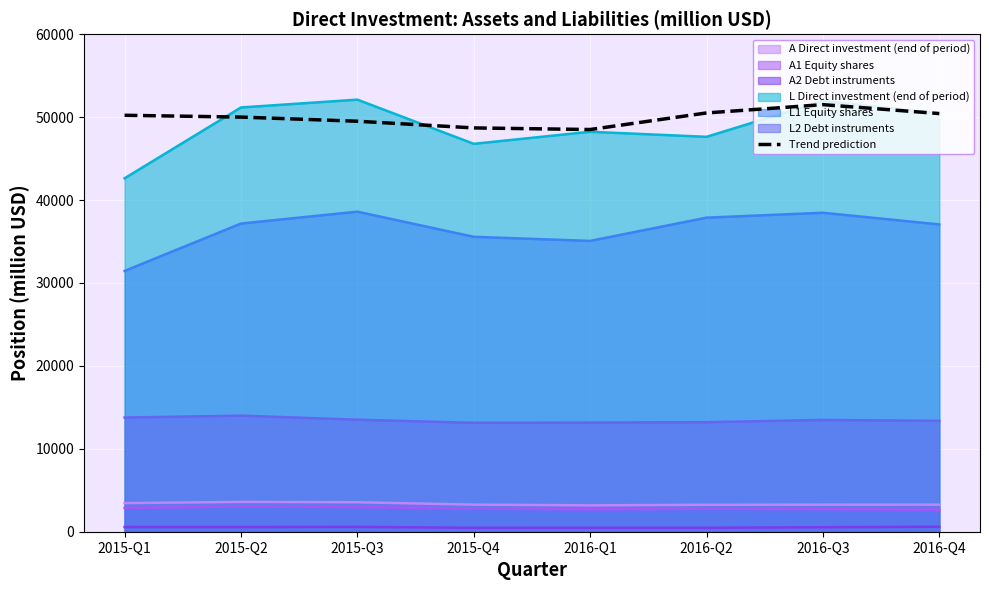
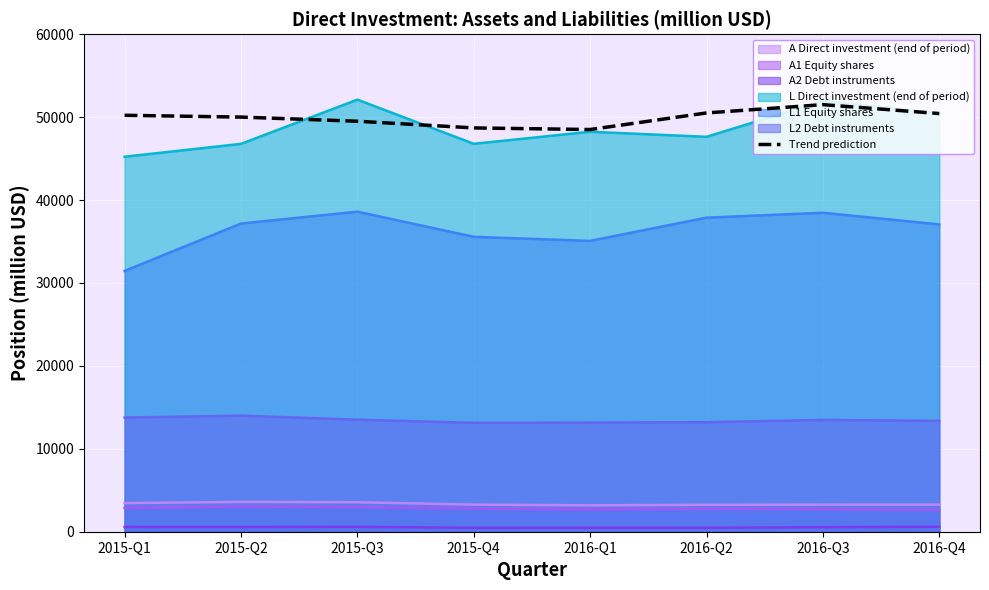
L Direct investment (end of period), 2015-Q1: 43000 -> 45000
L Direct investment (end of period), 2015-Q2: 51000 -> 47000
